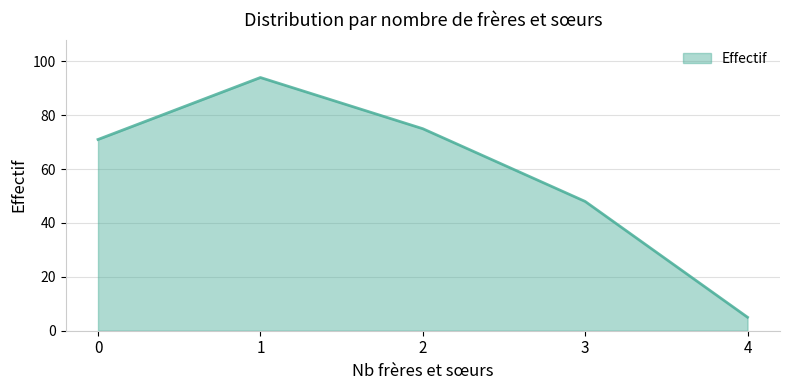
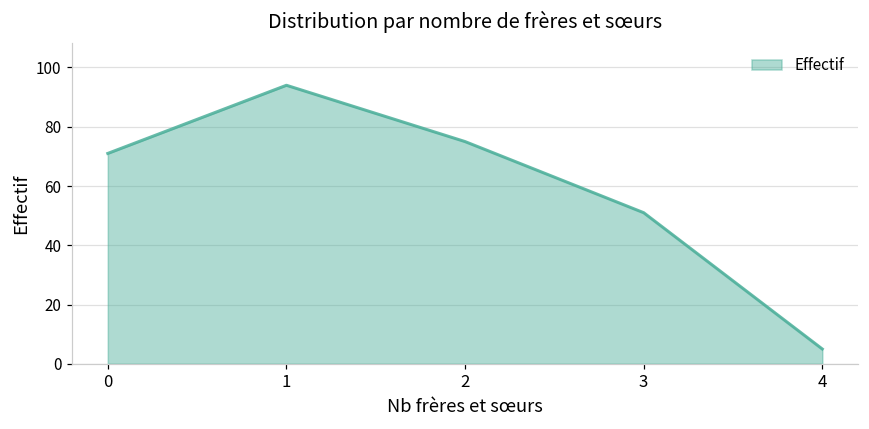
3: 48 -> 51
